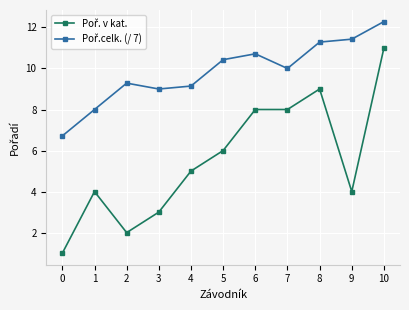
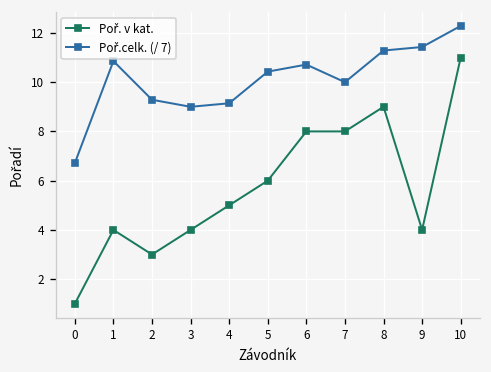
Poř.celk. (/ 7), 1: 8.0 -> 10.9
Poř. v kat., 2: 2 -> 3
Poř. v kat., 3: 3 -> 4
